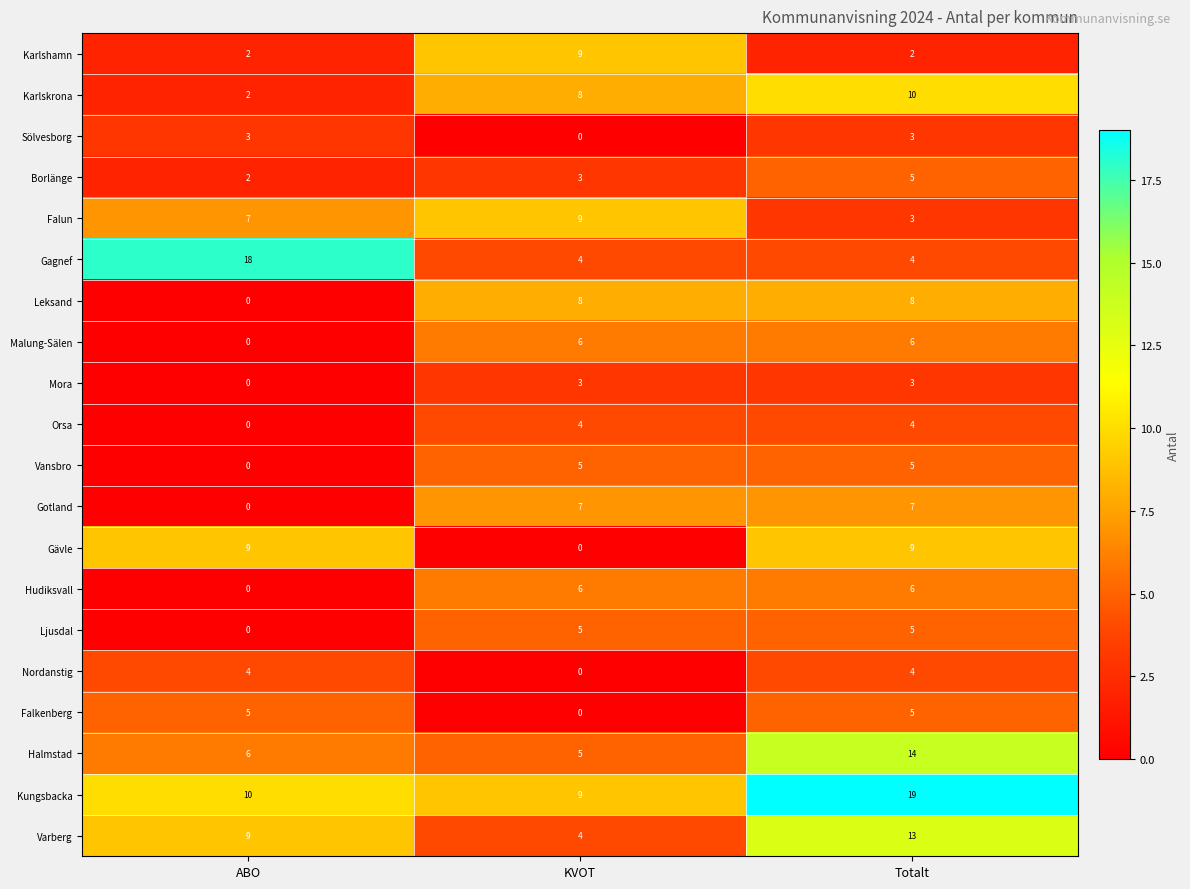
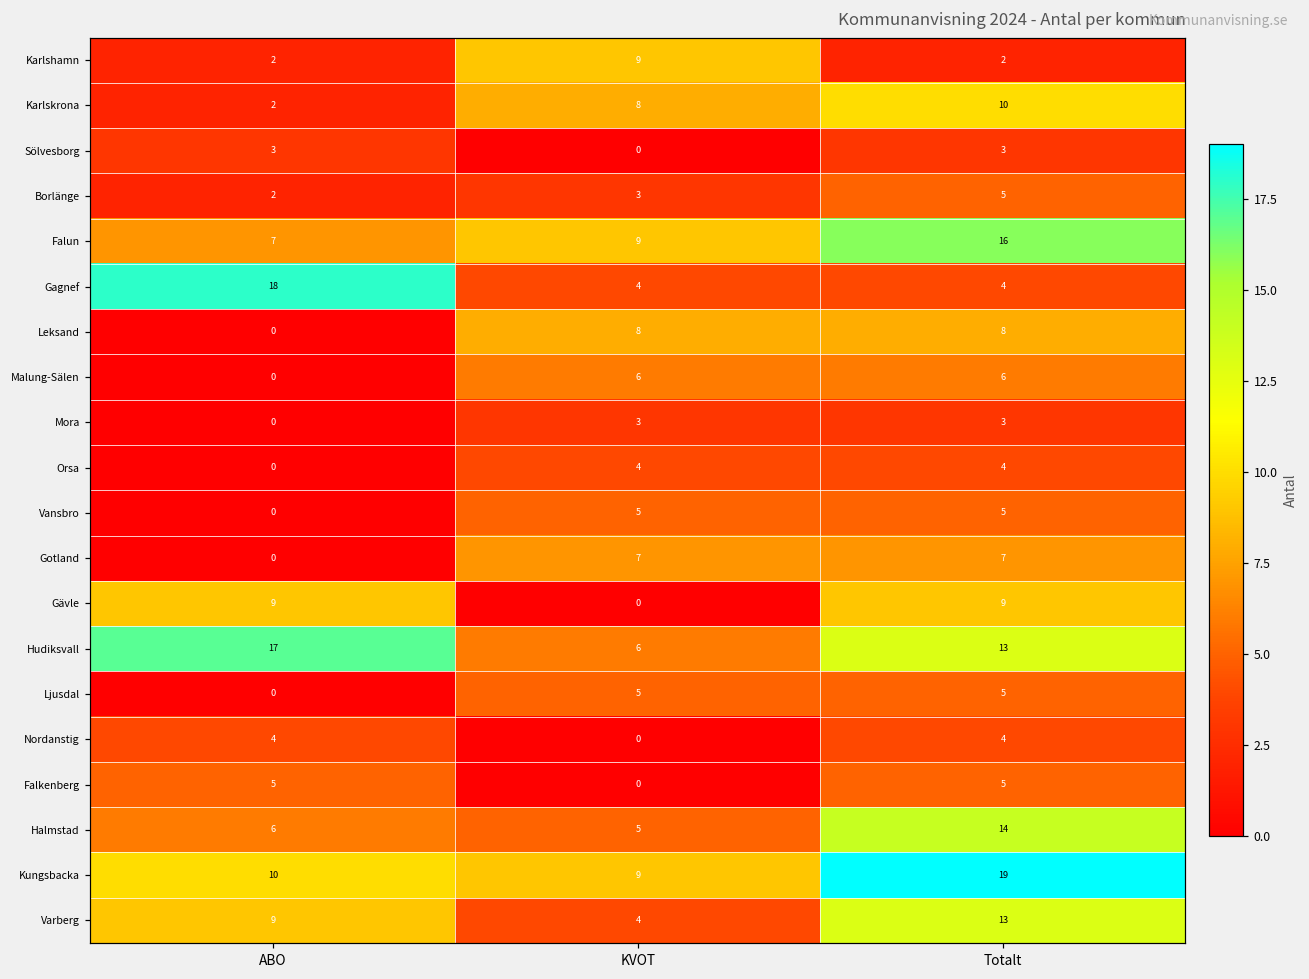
Falun, Totalt: 3 -> 16
Hudiksvall, ABO: 0 -> 17
Hudiksvall, Totalt: 6 -> 13
